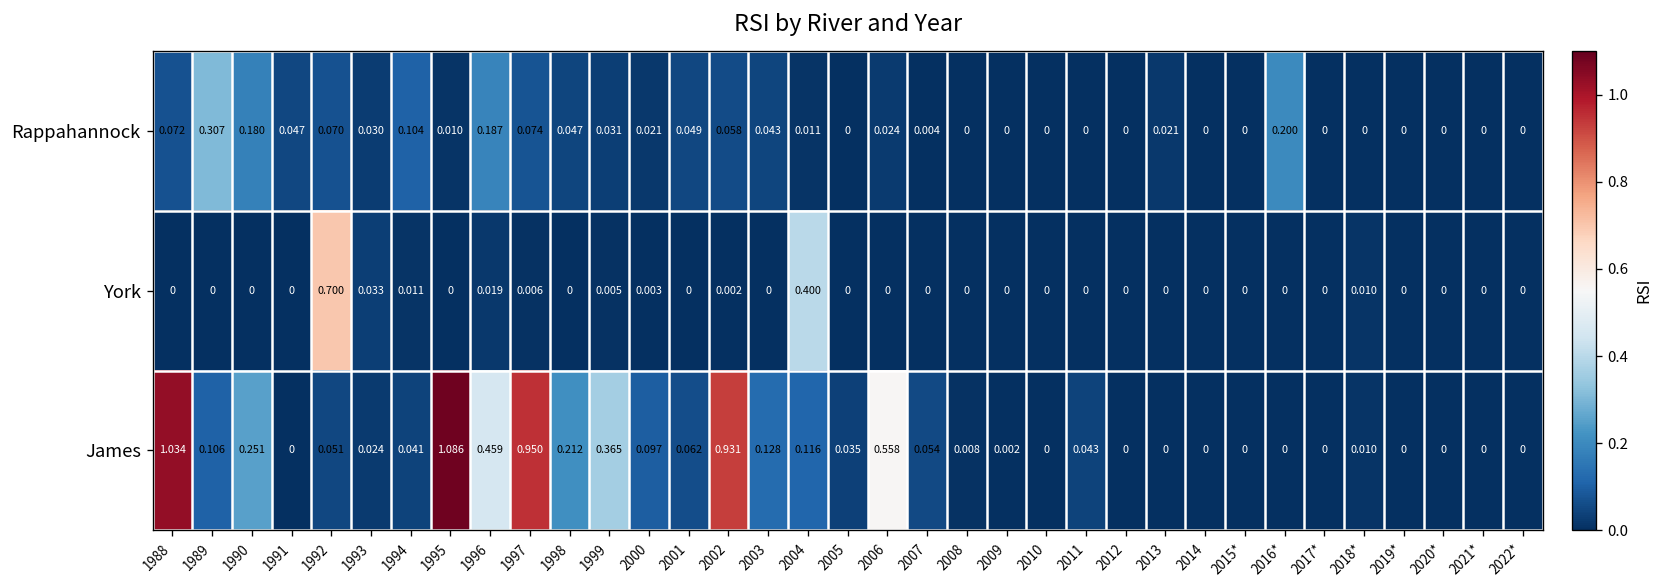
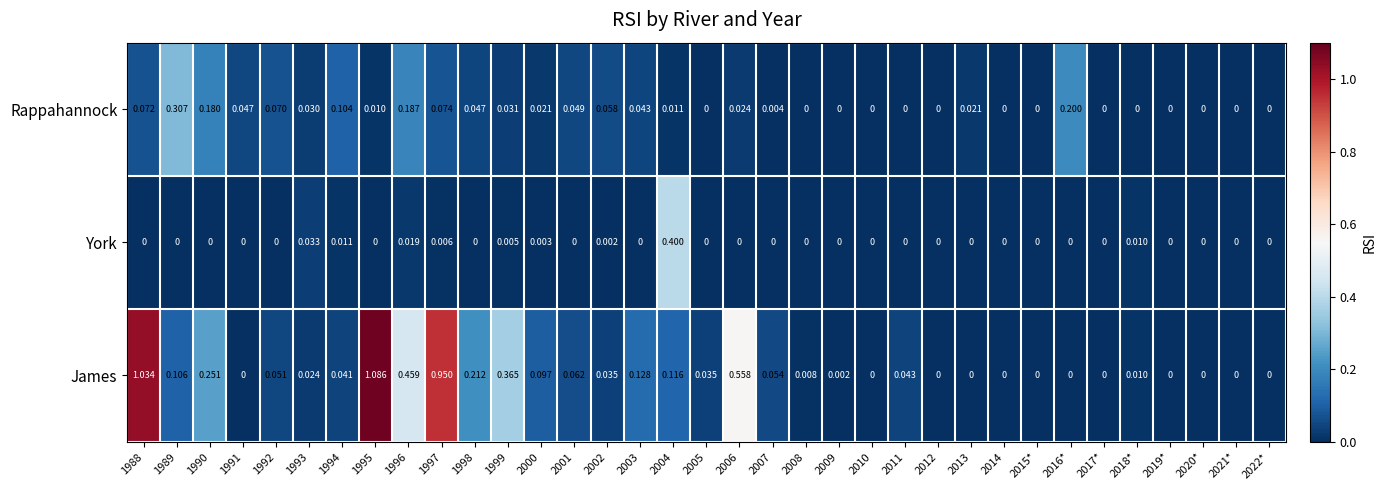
York, 1992: 0.700 -> 0
James, 2002: 0.931 -> 0.035
